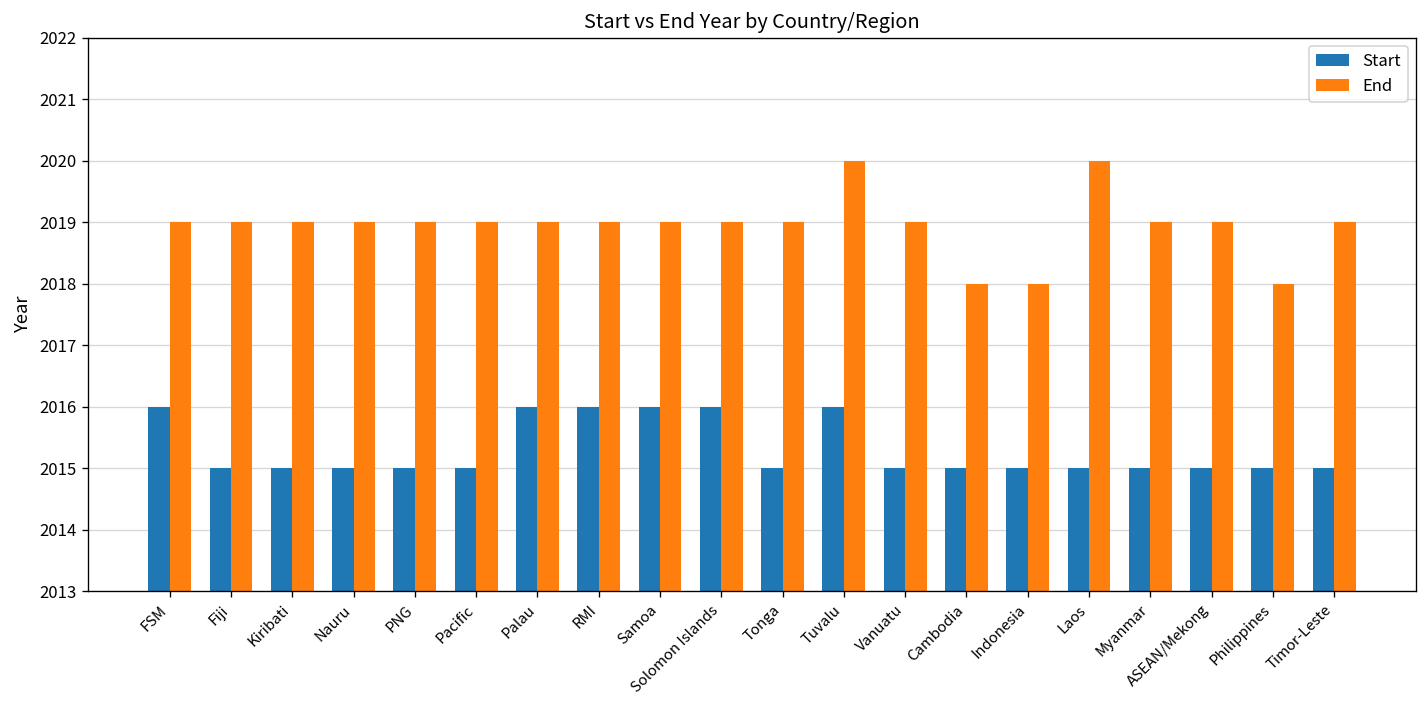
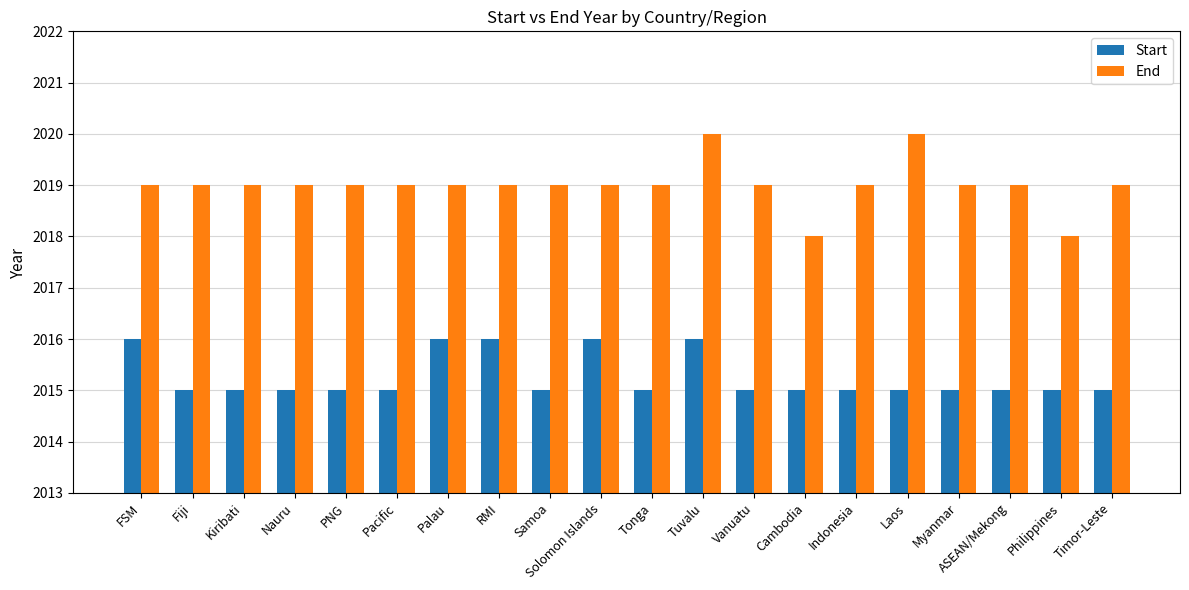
Start, Samoa: 2016 -> 2015
End, Indonesia: 2018 -> 2019
